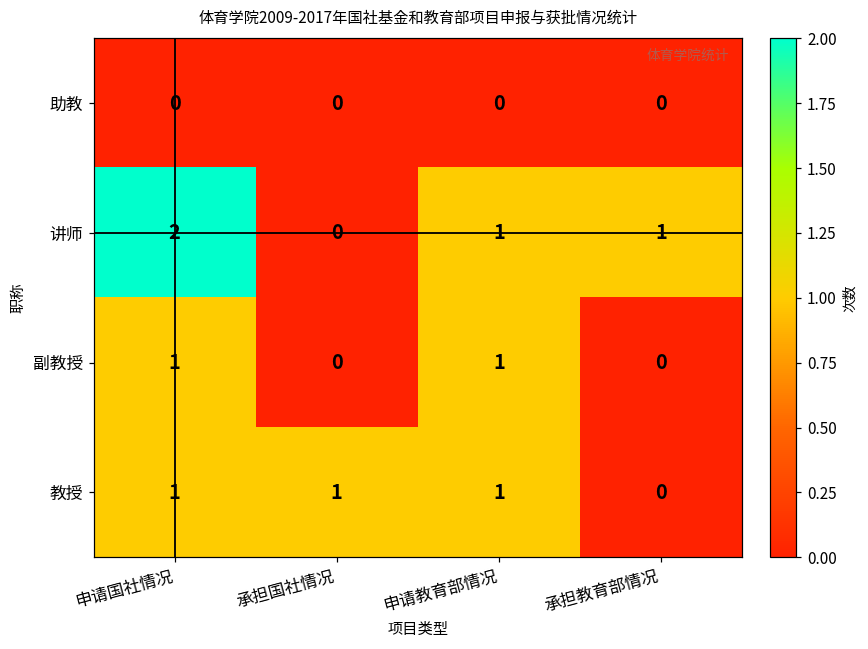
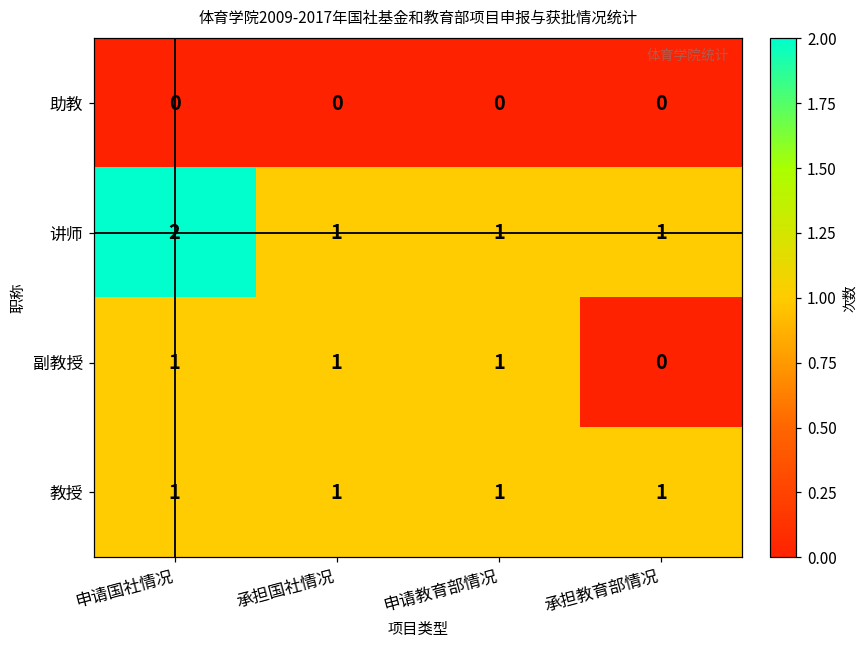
讲师, 承担国社情况: 0 -> 1
副教授, 承担国社情况: 0 -> 1
教授, 承担教育部情况: 0 -> 1
